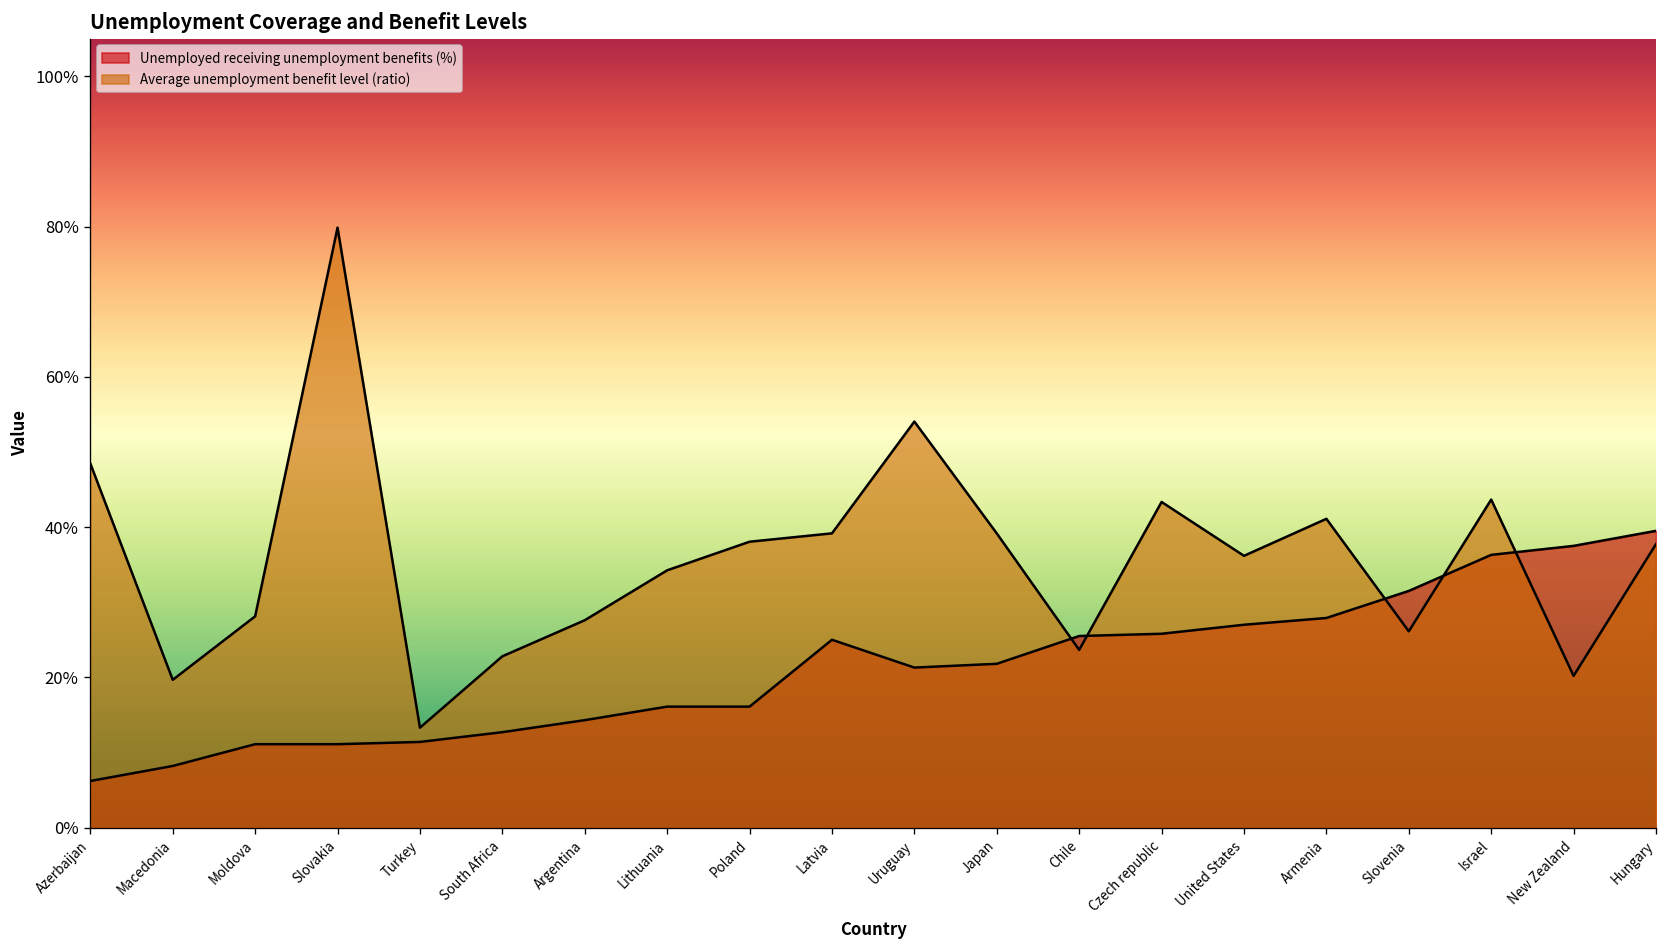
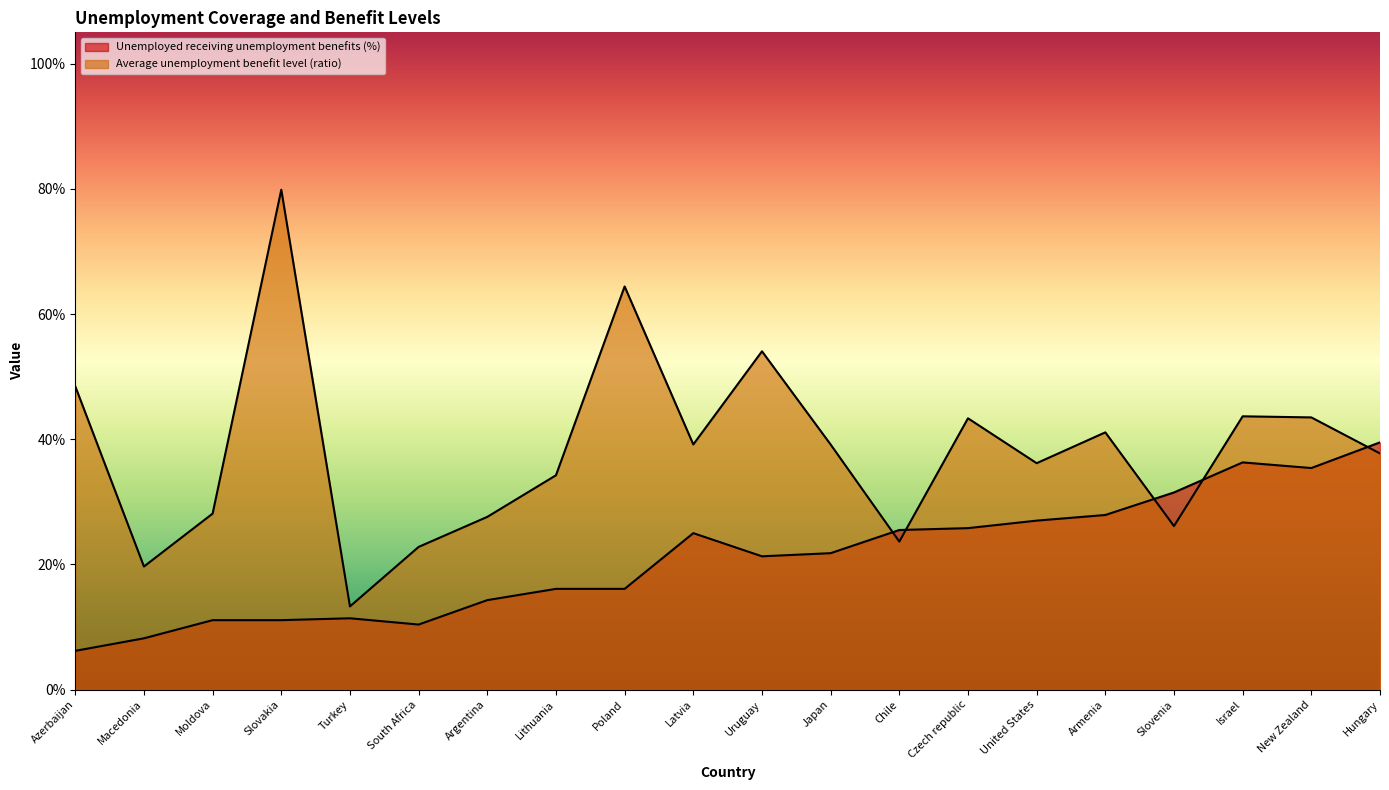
Unemployed receiving unemployment benefits (%), South Africa: 13% -> 10%
Average unemployment benefit level (ratio), Poland: 38% -> 64%
Unemployed receiving unemployment benefits (%), New Zealand: 38% -> 35%
Average unemployment benefit level (ratio), New Zealand: 20% -> 43%
